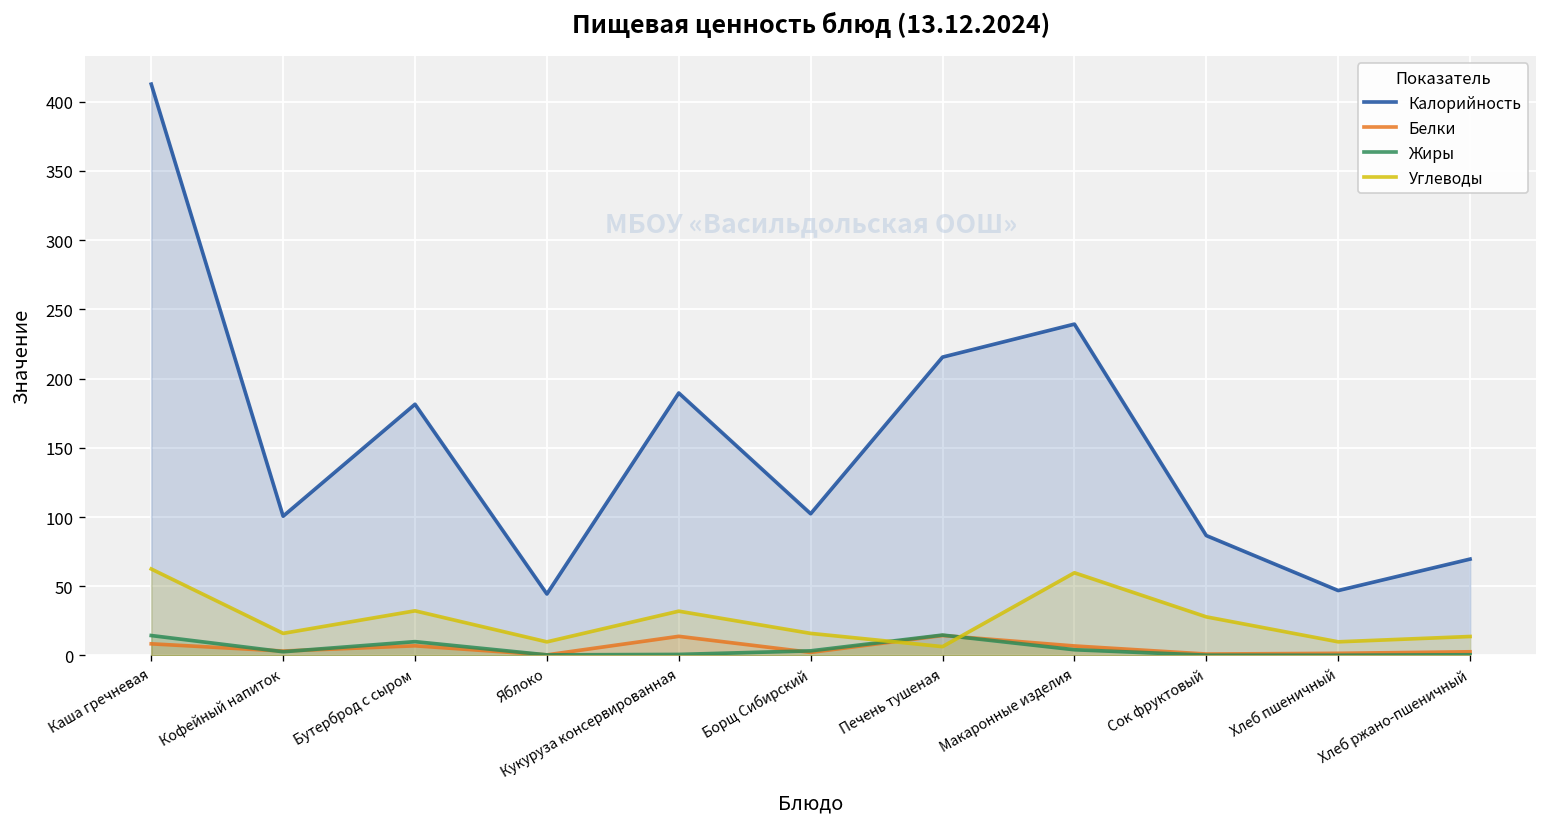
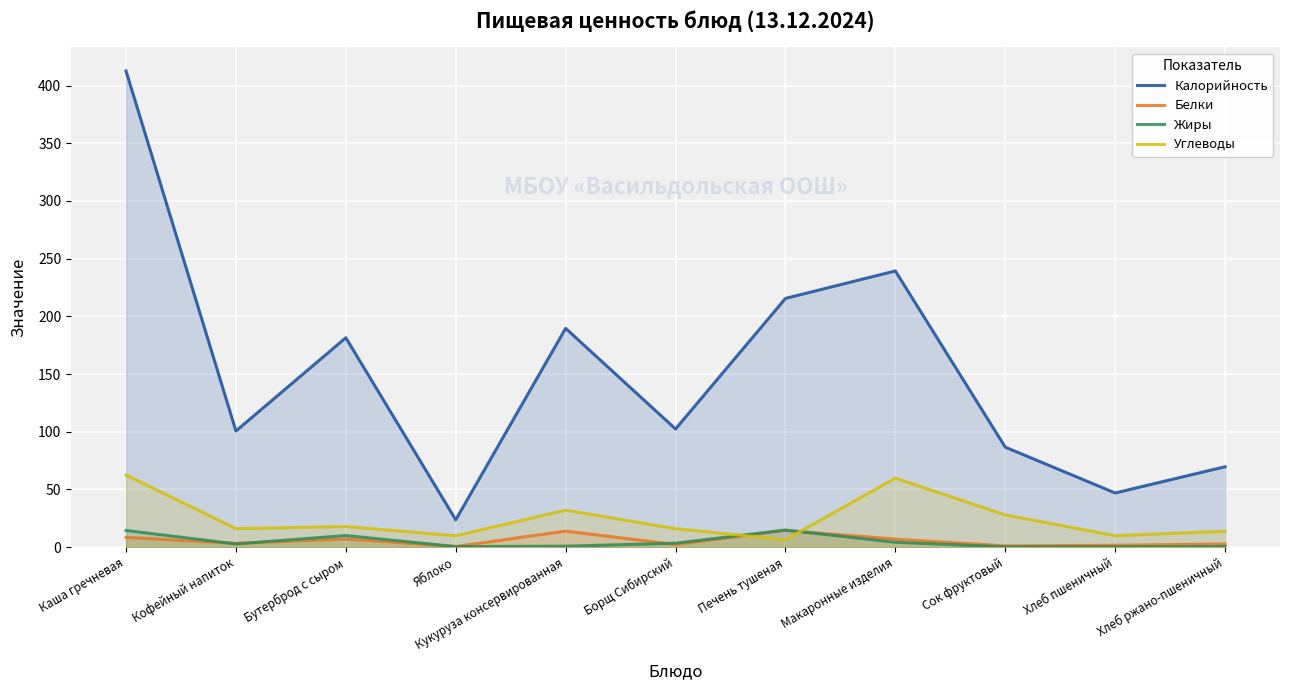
Углеводы, Бутерброд с сыром: 32 -> 18
Калорийность, Яблоко: 44 -> 24
